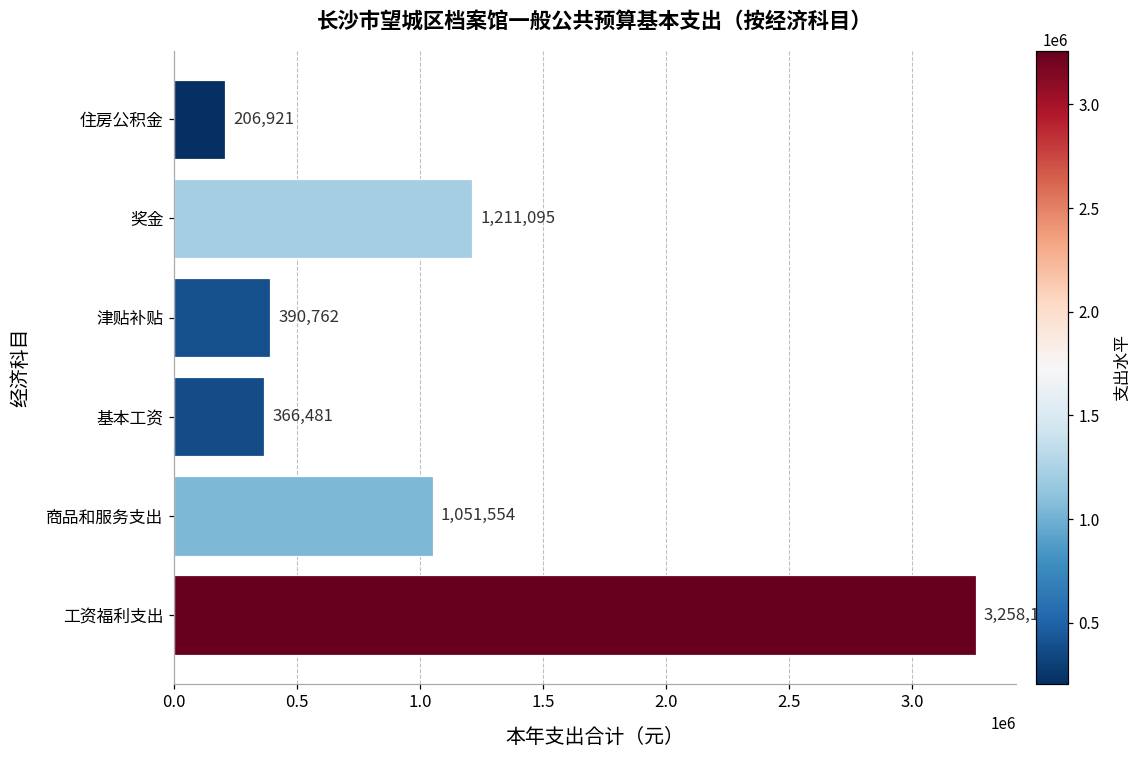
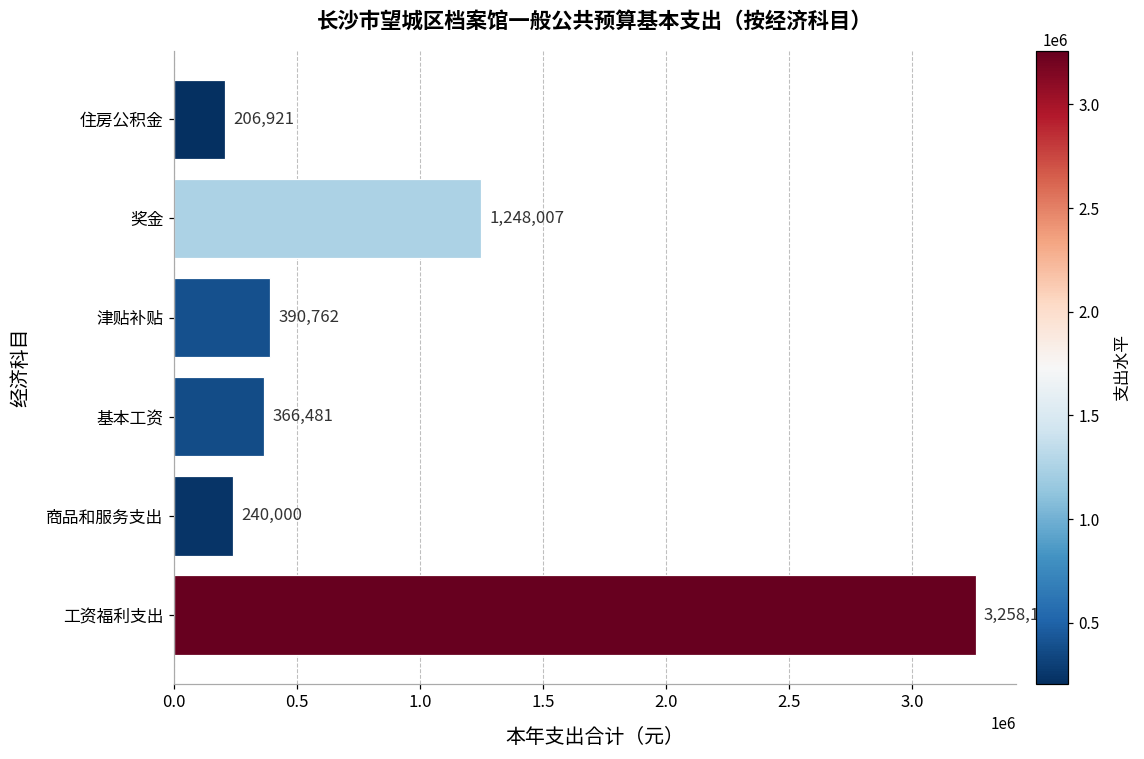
奖金: 1,211,095 -> 1,248,007
商品和服务支出: 1,051,554 -> 240,000
